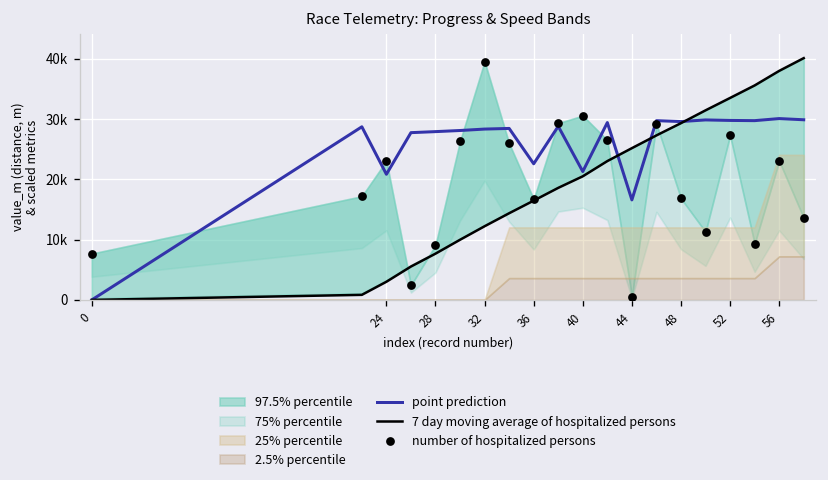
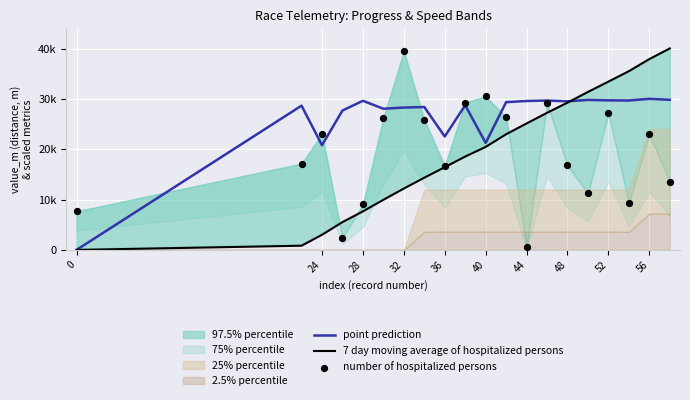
point prediction, 28: 28000 -> 30000
point prediction, 44: 17000 -> 30000
